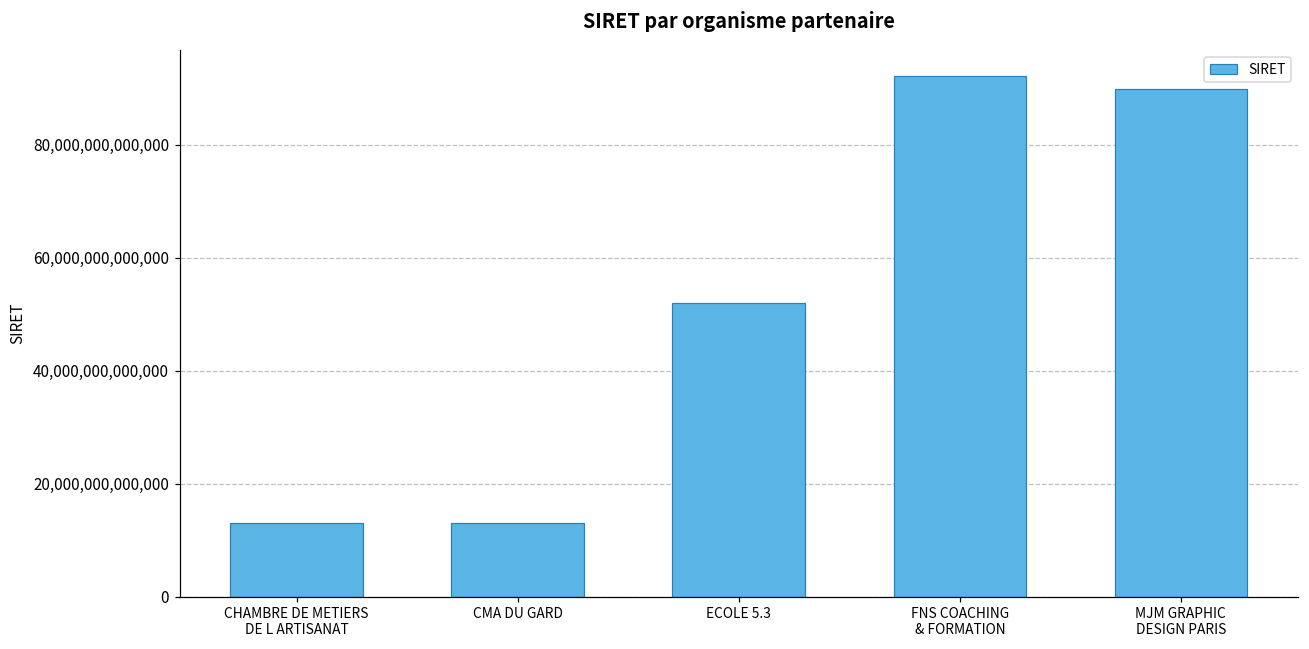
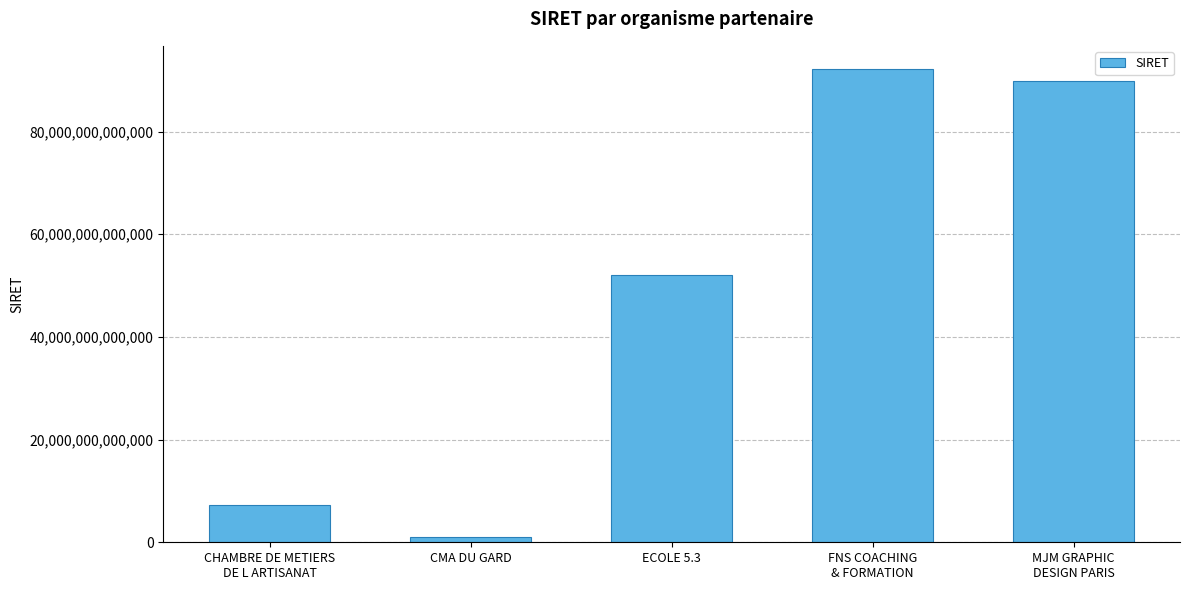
CHAMBRE DE METIERS DE L ARTISANAT: 13,000,000,000,000 -> 7,000,000,000,000
CMA DU GARD: 13,000,000,000,000 -> 1,000,000,000,000
